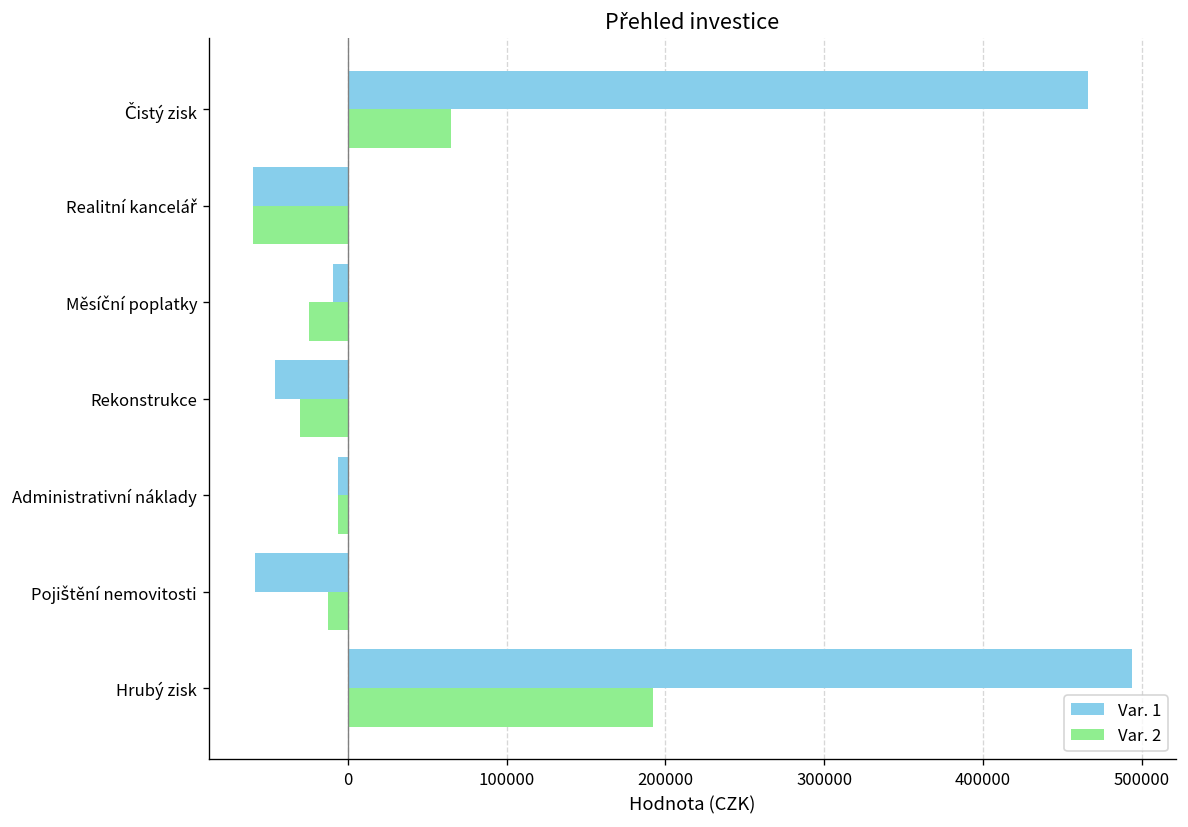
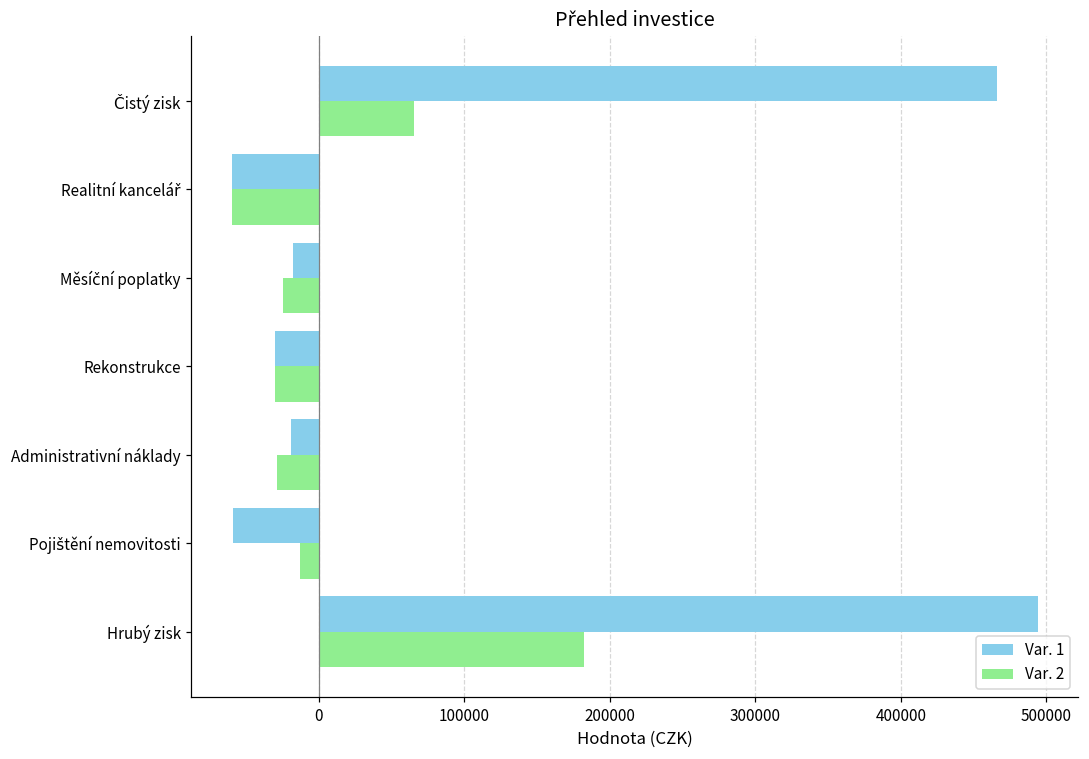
Var. 1, Měsíční poplatky: -9000 -> -18000
Var. 1, Rekonstrukce: -46000 -> -30000
Var. 1, Administrativní náklady: -6000 -> -19000
Var. 2, Administrativní náklady: -6000 -> -29000
Var. 2, Hrubý zisk: 192000 -> 182000
